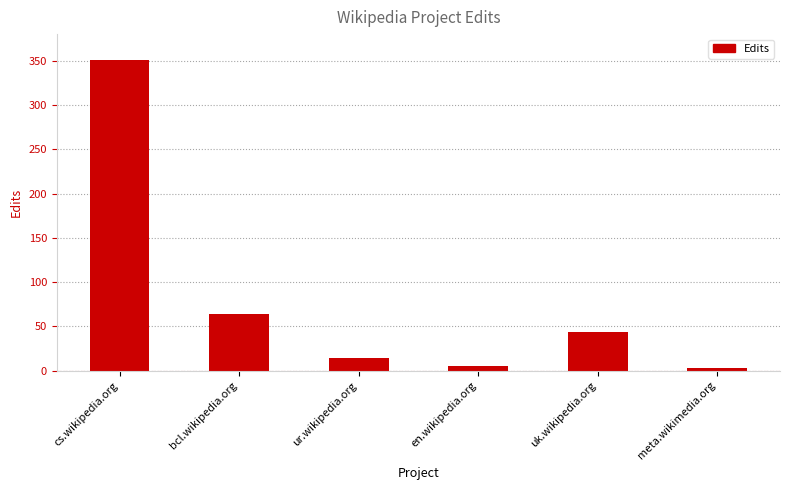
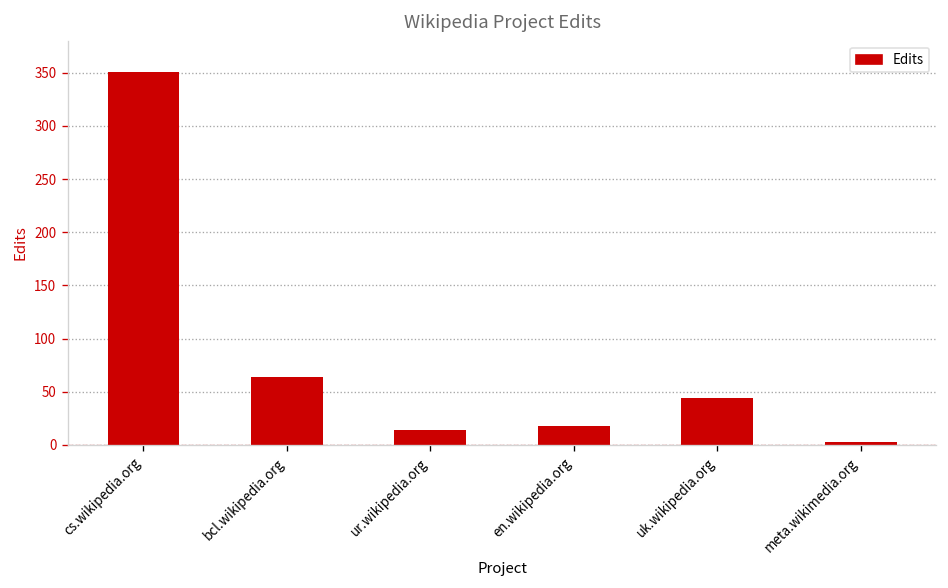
en.wikipedia.org: 10 -> 20
